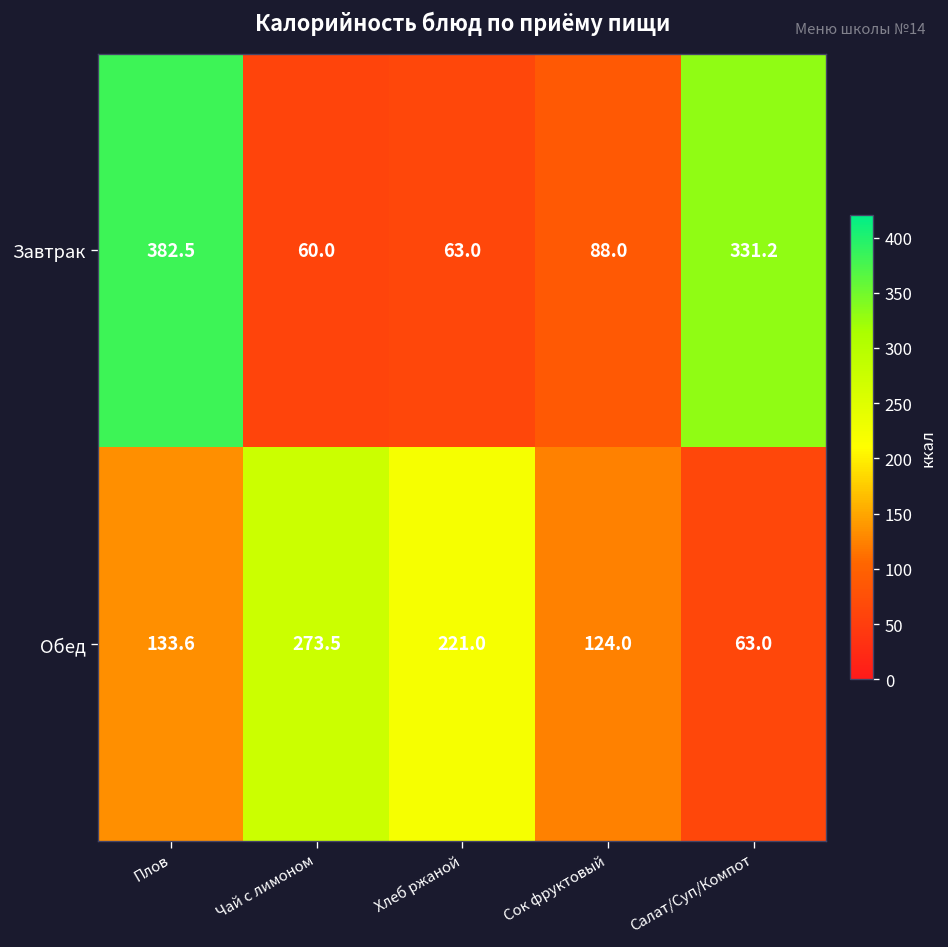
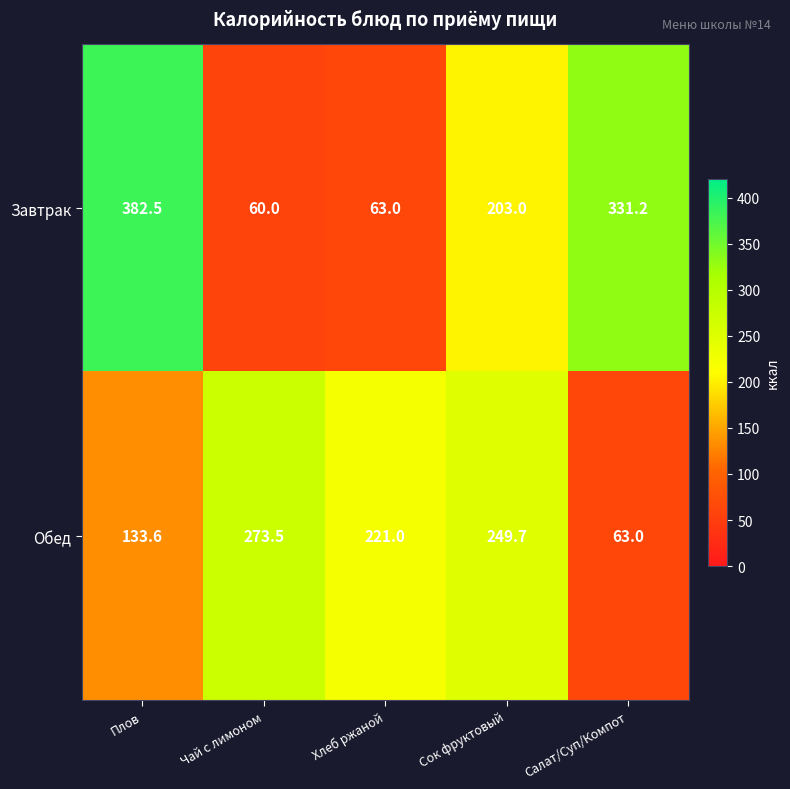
Завтрак, Сок фруктовый: 88.0 -> 203.0
Обед, Сок фруктовый: 124.0 -> 249.7
